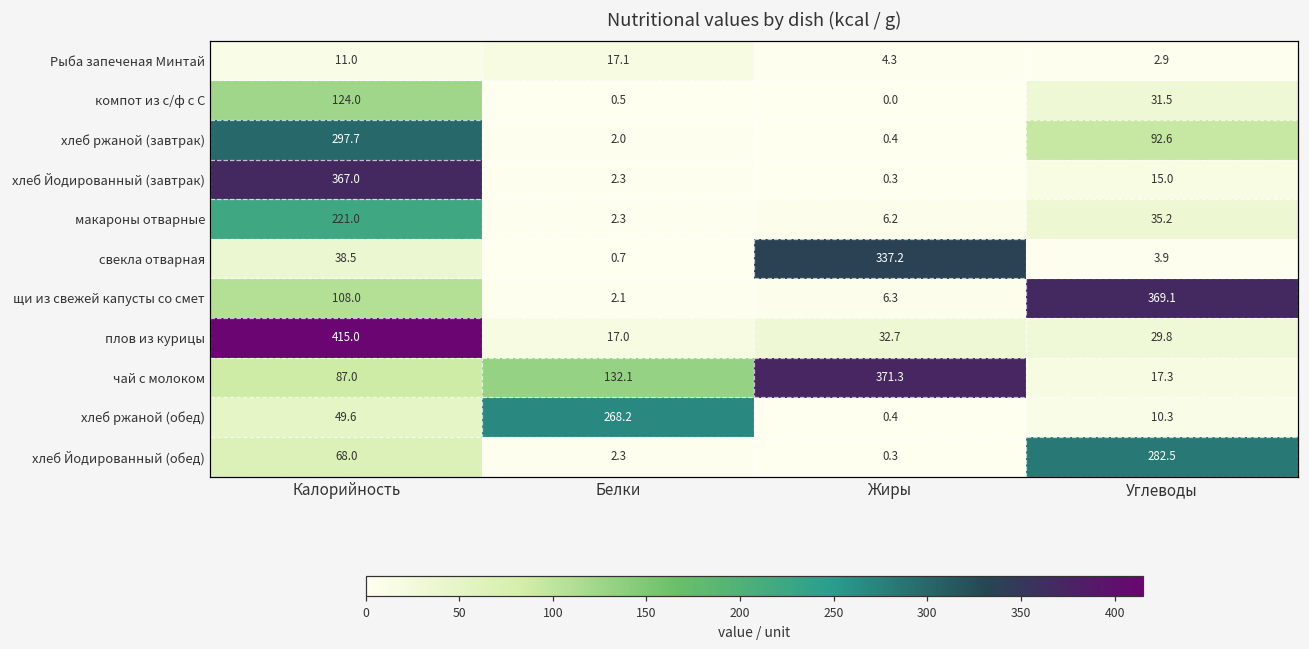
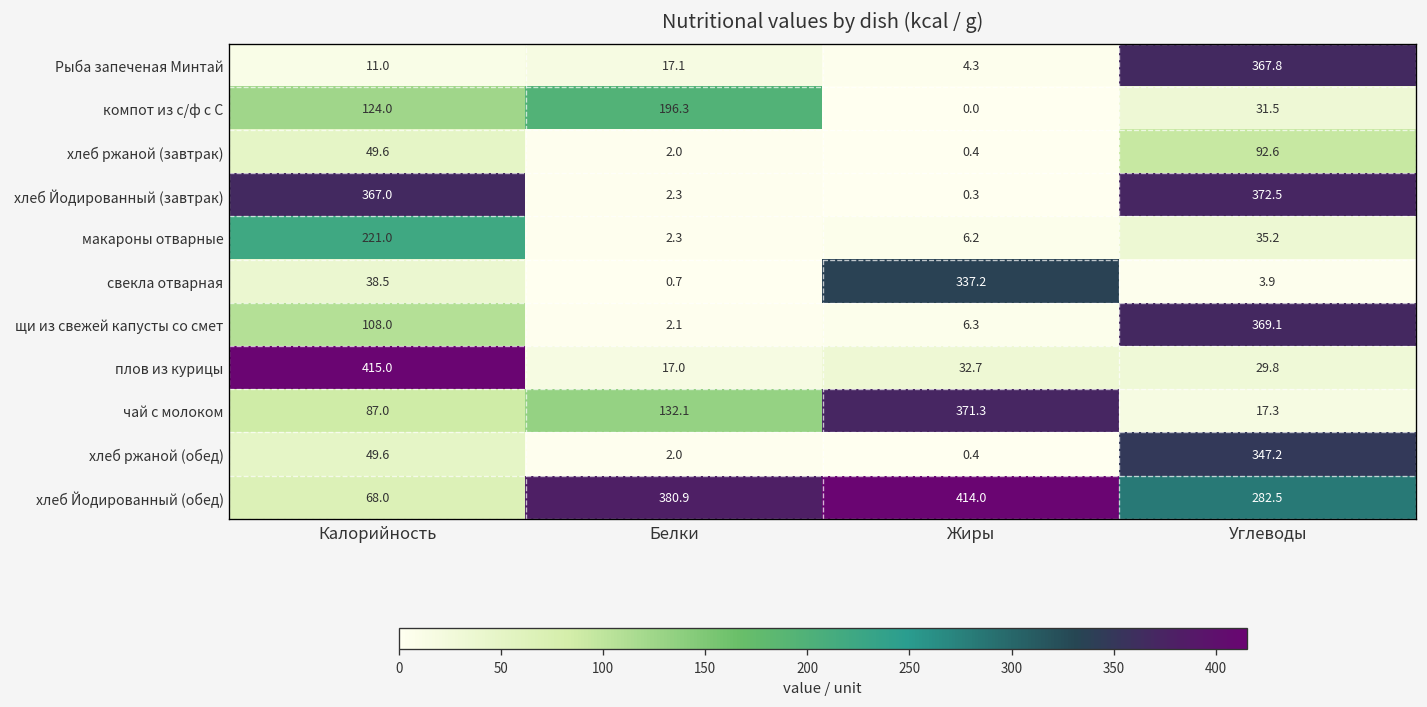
Рыба запеченая Минтай, Углеводы: 2.9 -> 367.8
компот из с/ф с С, Белки: 0.5 -> 196.3
хлеб ржаной (завтрак), Калорийность: 297.7 -> 49.6
хлеб Йодированный (завтрак), Углеводы: 15.0 -> 372.5
хлеб ржаной (обед), Белки: 268.2 -> 2.0
хлеб ржаной (обед), Углеводы: 10.3 -> 347.2
хлеб Йодированный (обед), Белки: 2.3 -> 380.9
хлеб Йодированный (обед), Жиры: 0.3 -> 414.0
